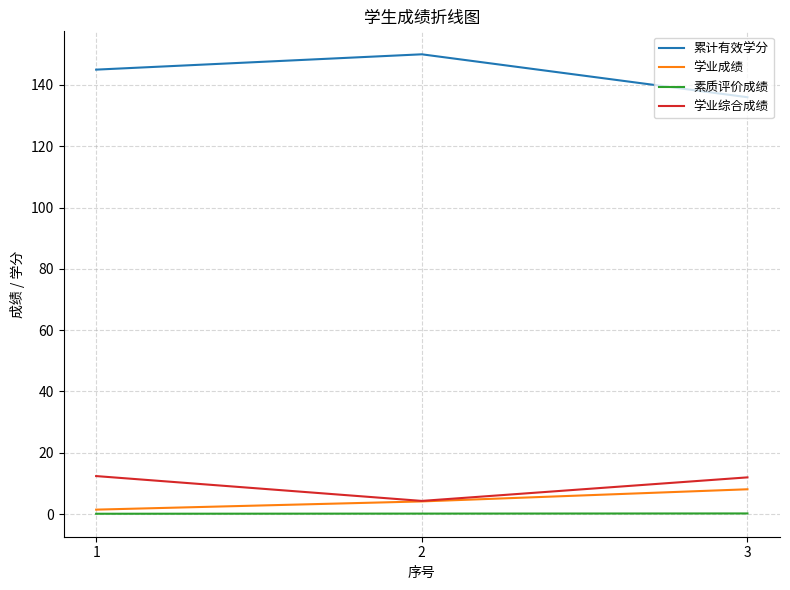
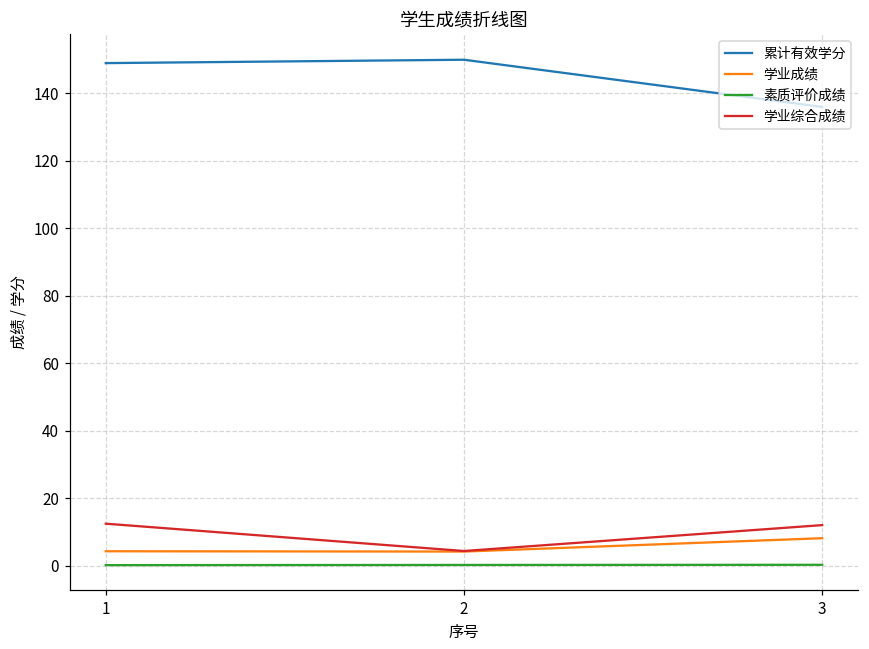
累计有效学分, 1: 145 -> 149
学业成绩, 1: 1 -> 4
